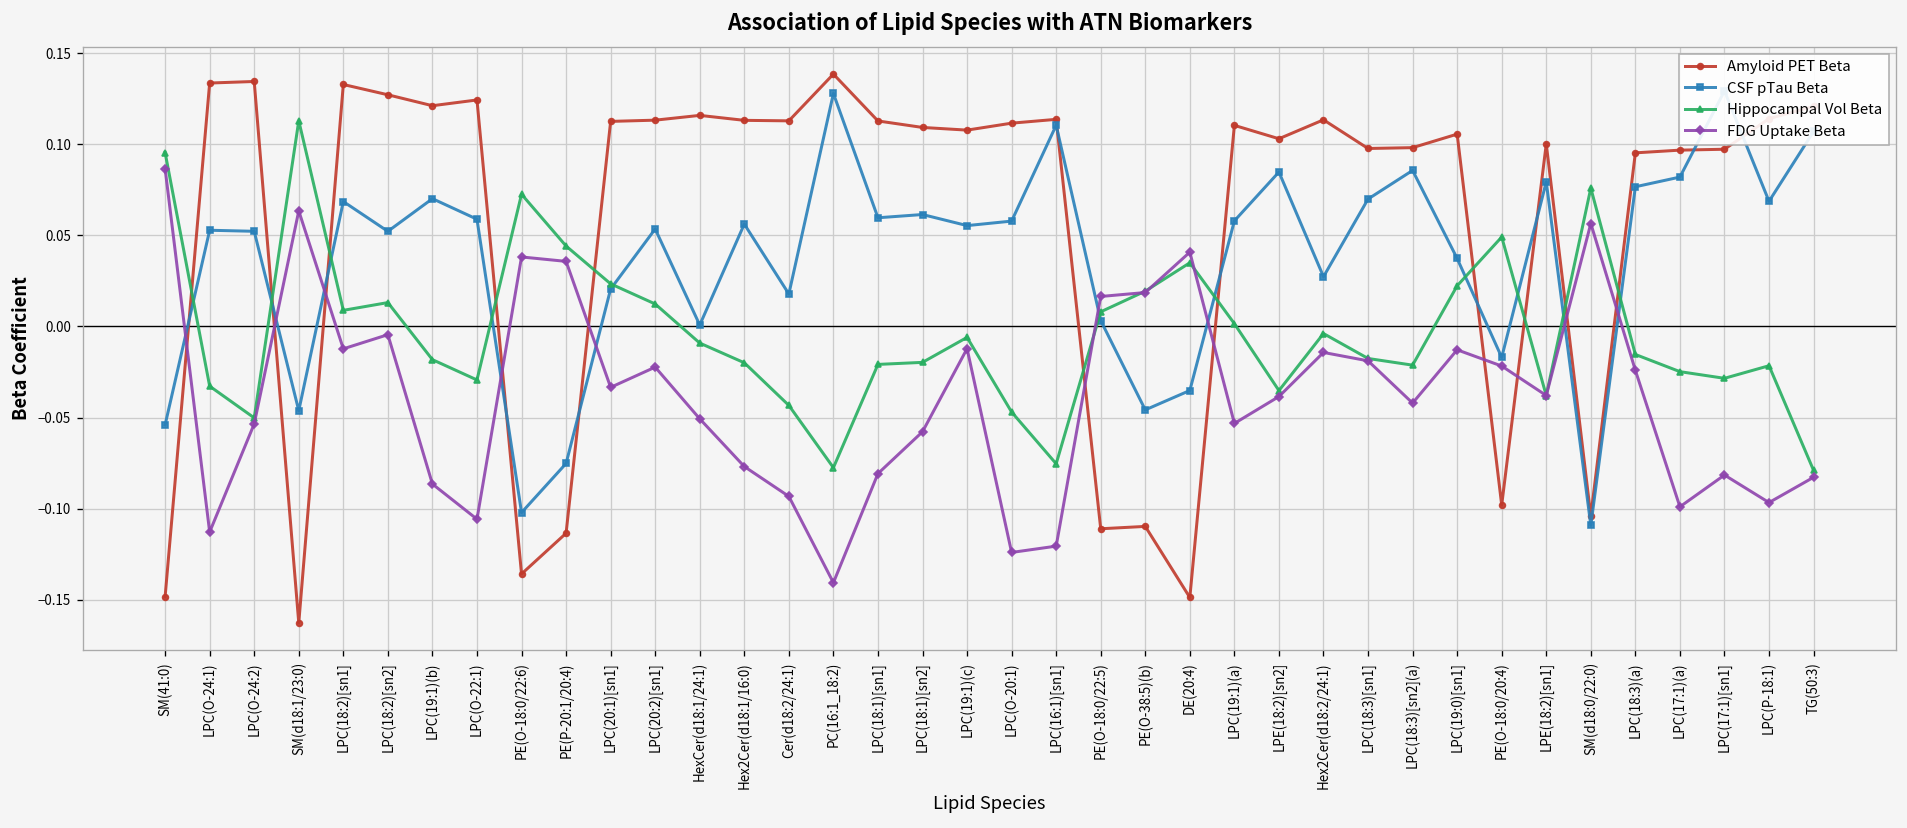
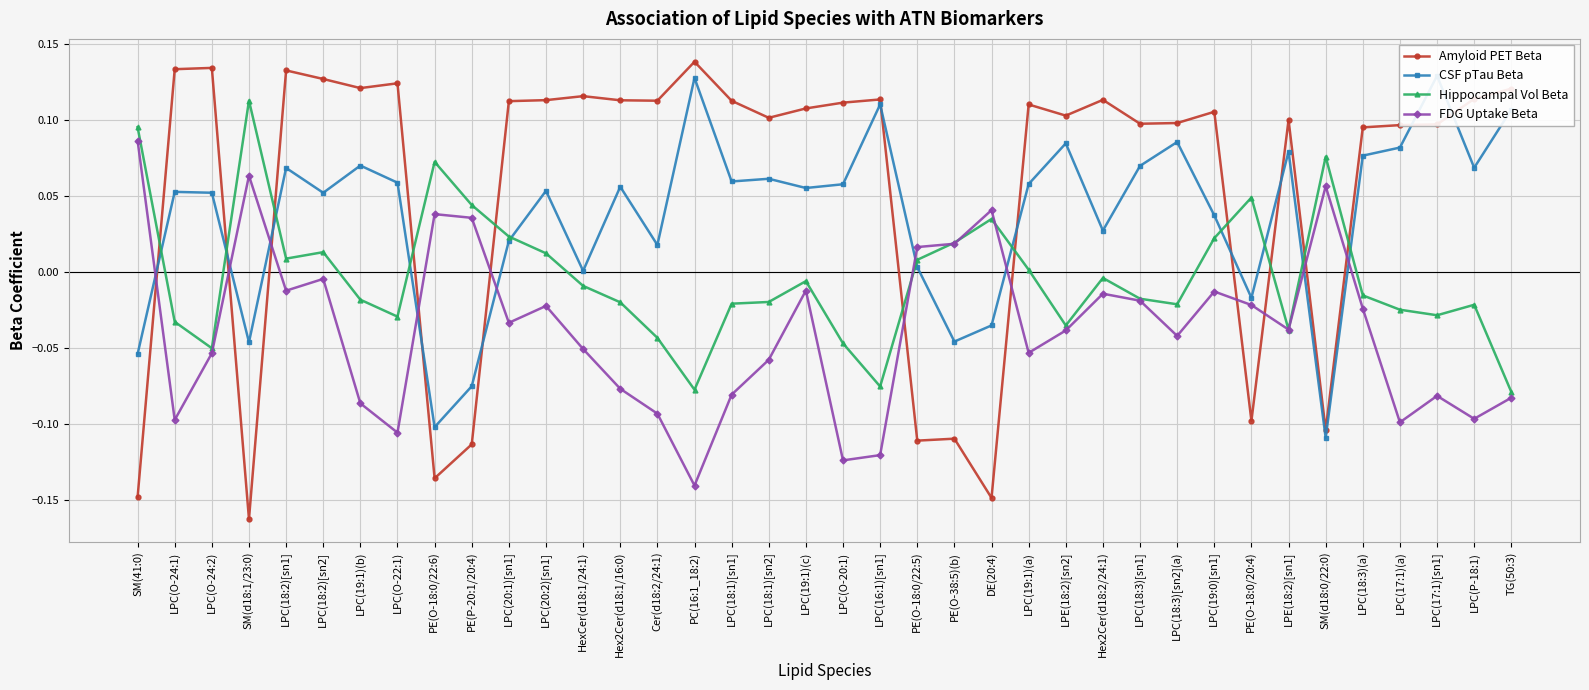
FDG Uptake Beta, LPC(O-24:1): -0.113 -> -0.097
Amyloid PET Beta, LPC(18:1)[sn2]: 0.109 -> 0.102
